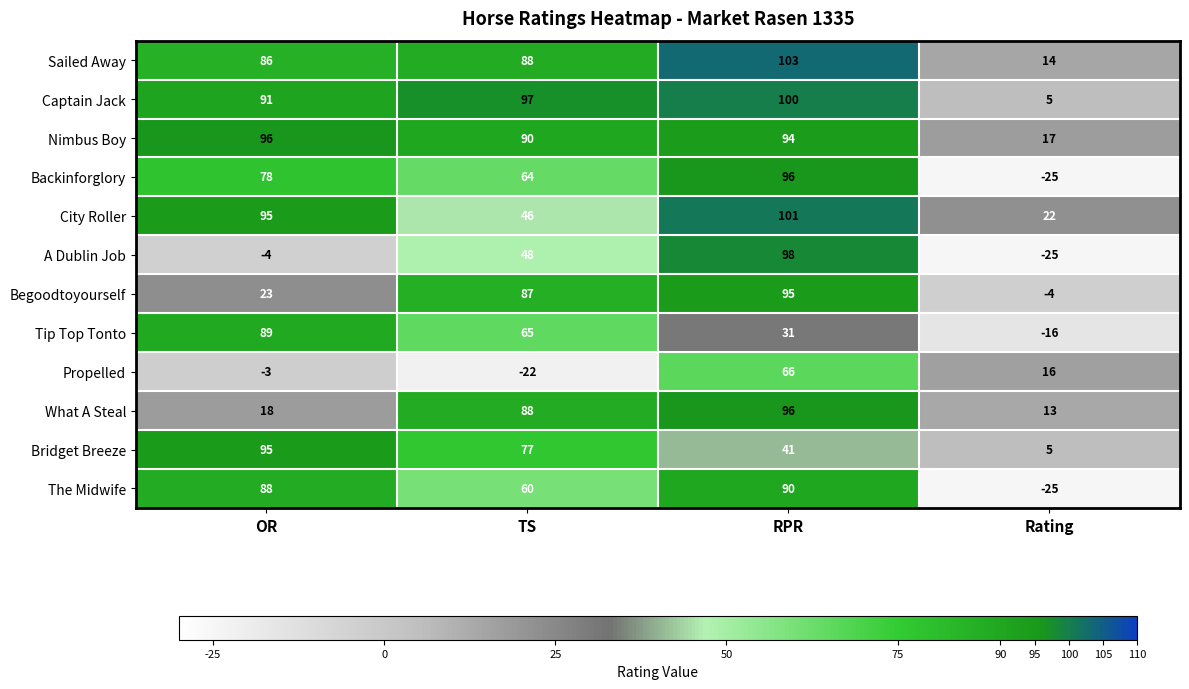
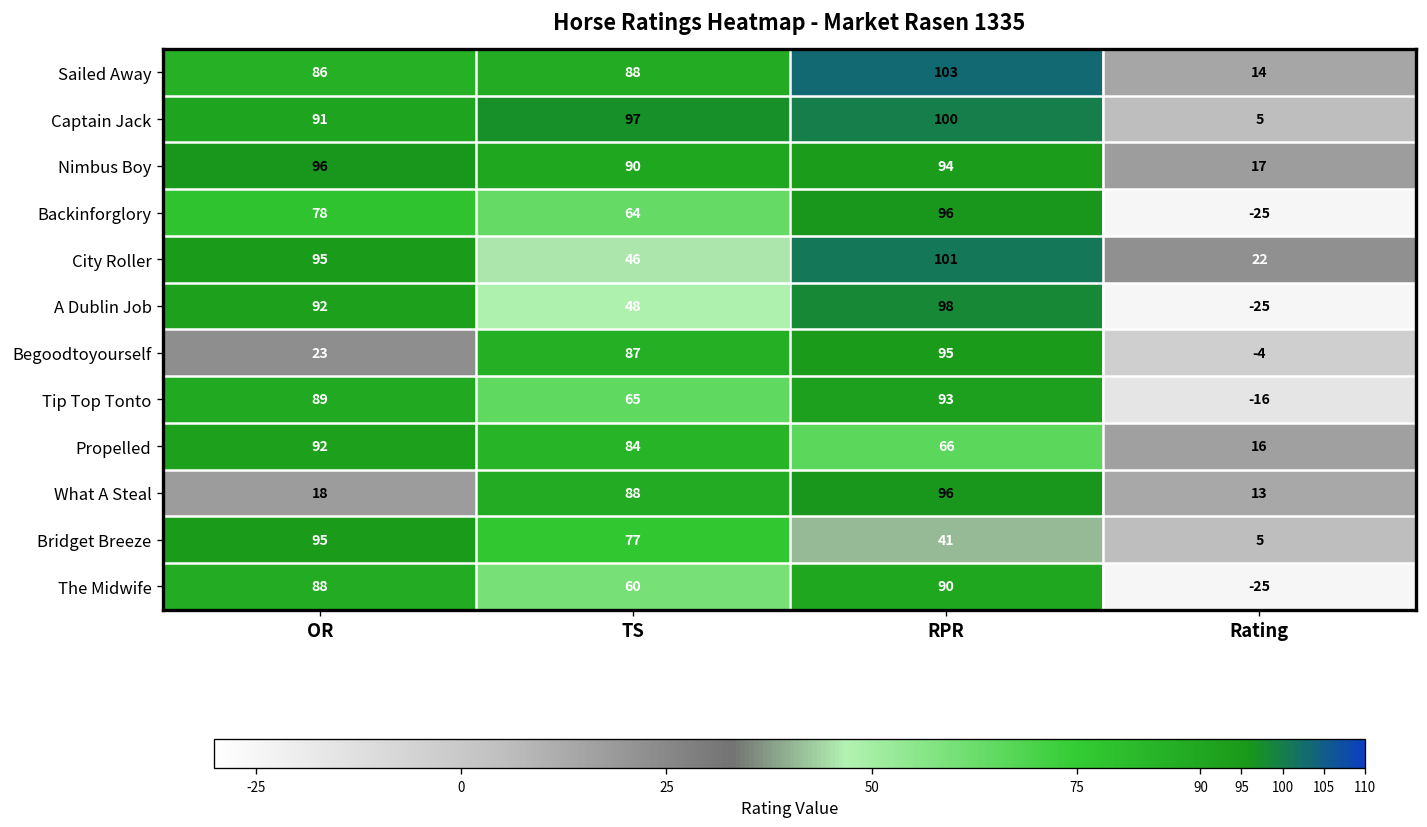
A Dublin Job, OR: -4 -> 92
Tip Top Tonto, RPR: 31 -> 93
Propelled, OR: -3 -> 92
Propelled, TS: -22 -> 84
